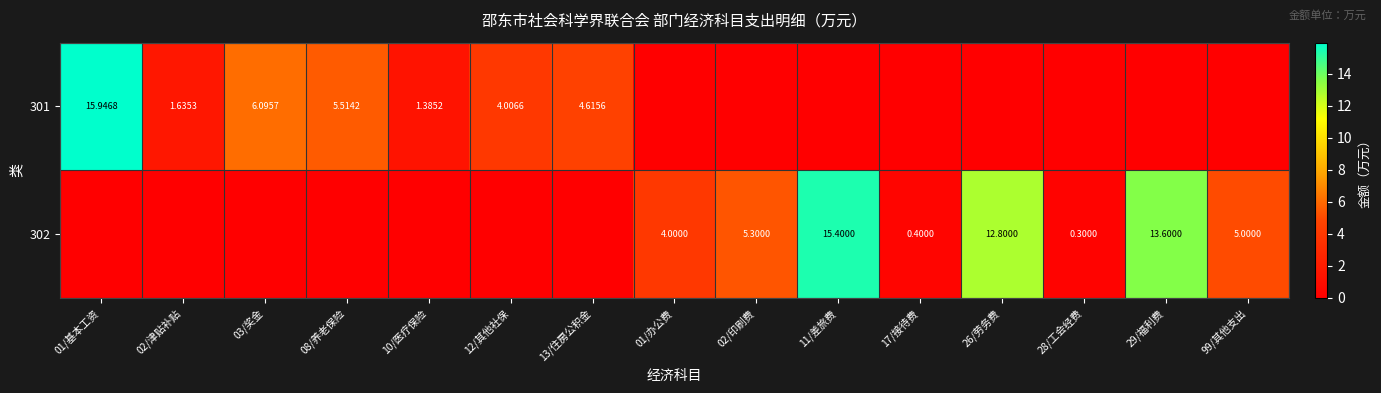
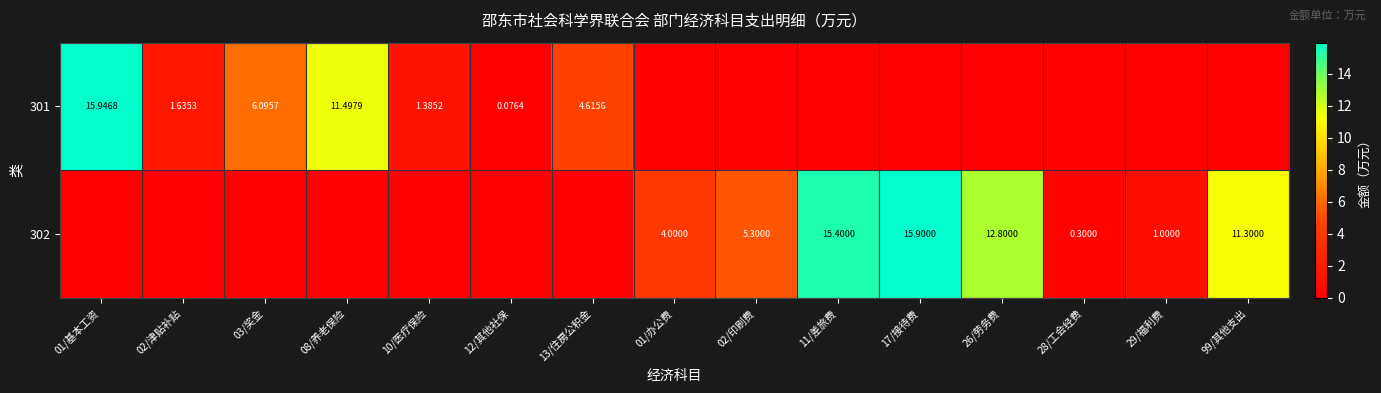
301, 08/养老保险: 5.5142 -> 11.4979
301, 12/其他社保: 4.0066 -> 0.0764
302, 17/接待费: 0.4000 -> 15.9000
302, 29/福利费: 13.6000 -> 1.0000
302, 99/其他支出: 5.0000 -> 11.3000
